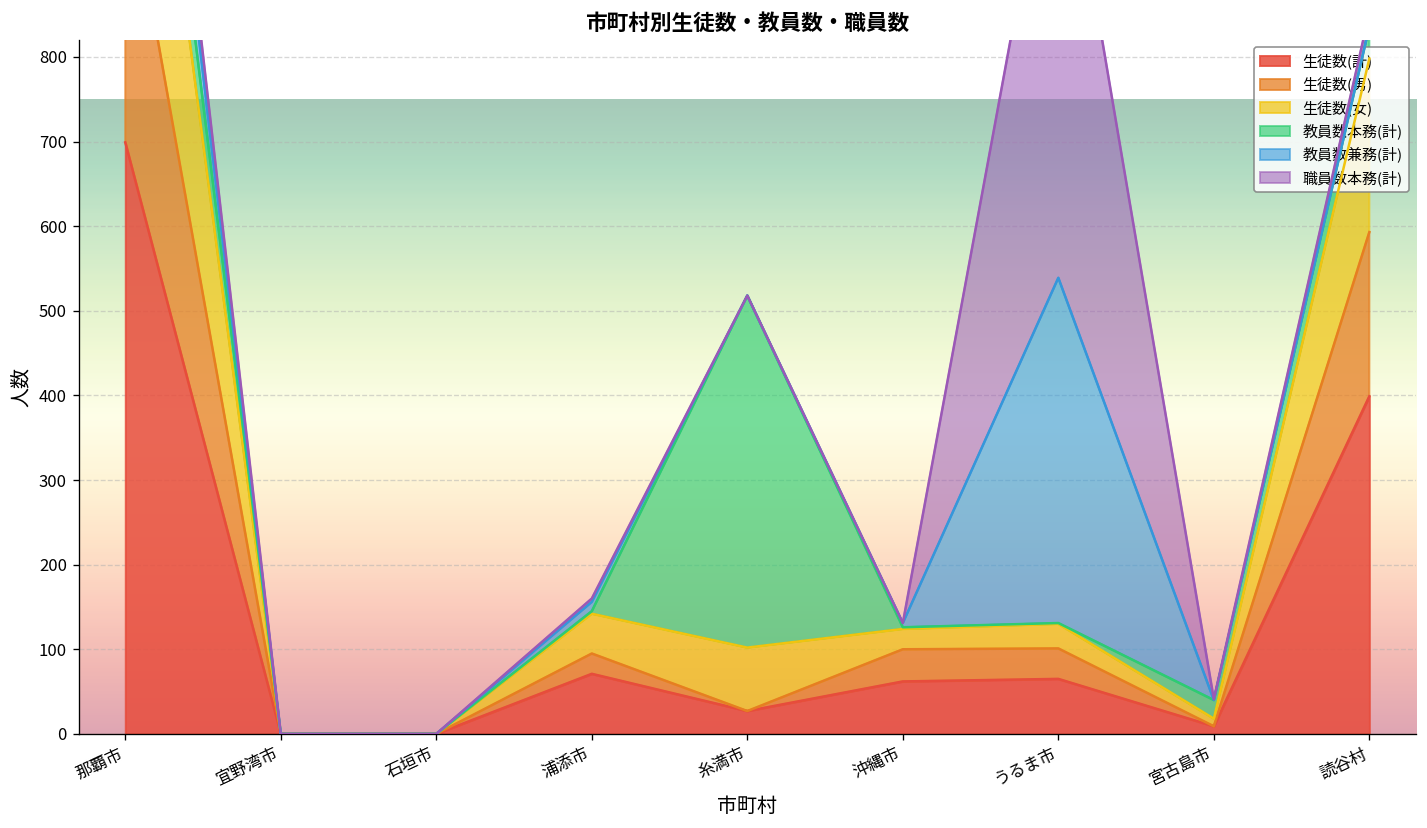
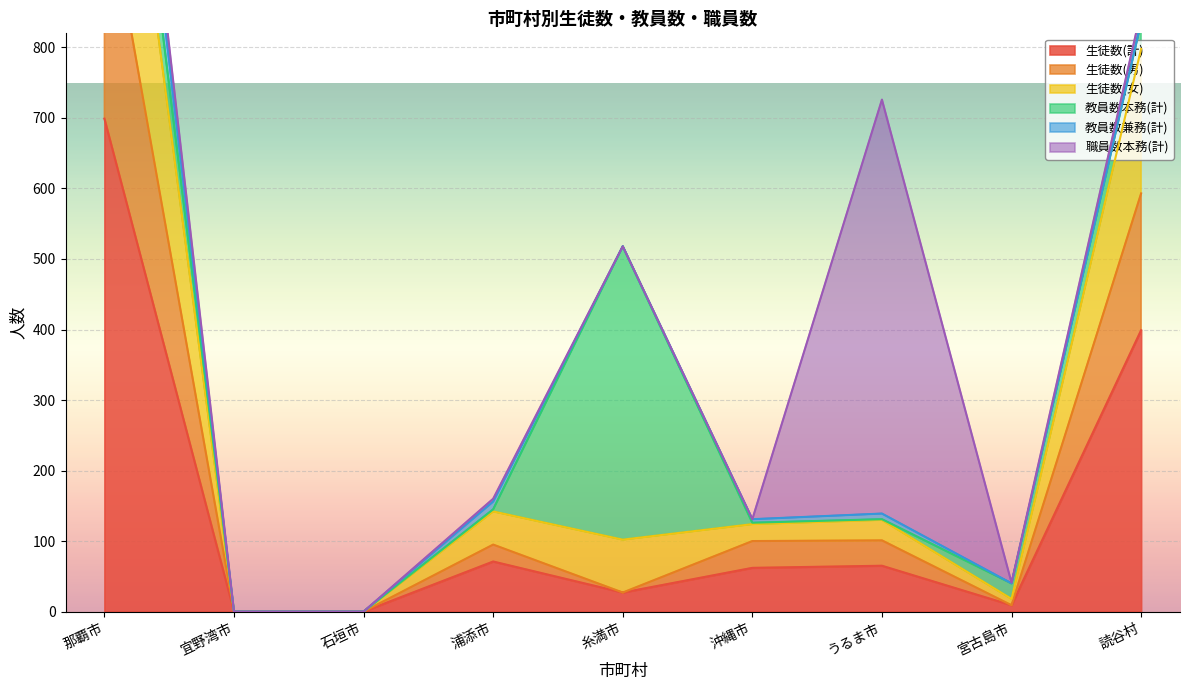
教員数兼務(計), うるま市: 410 -> 10
